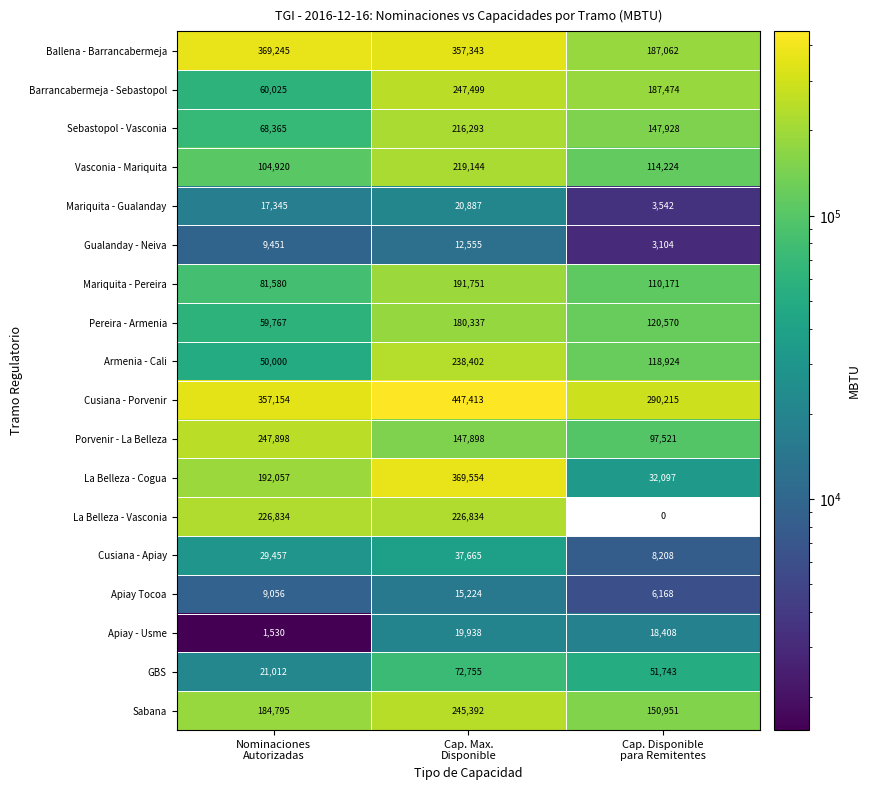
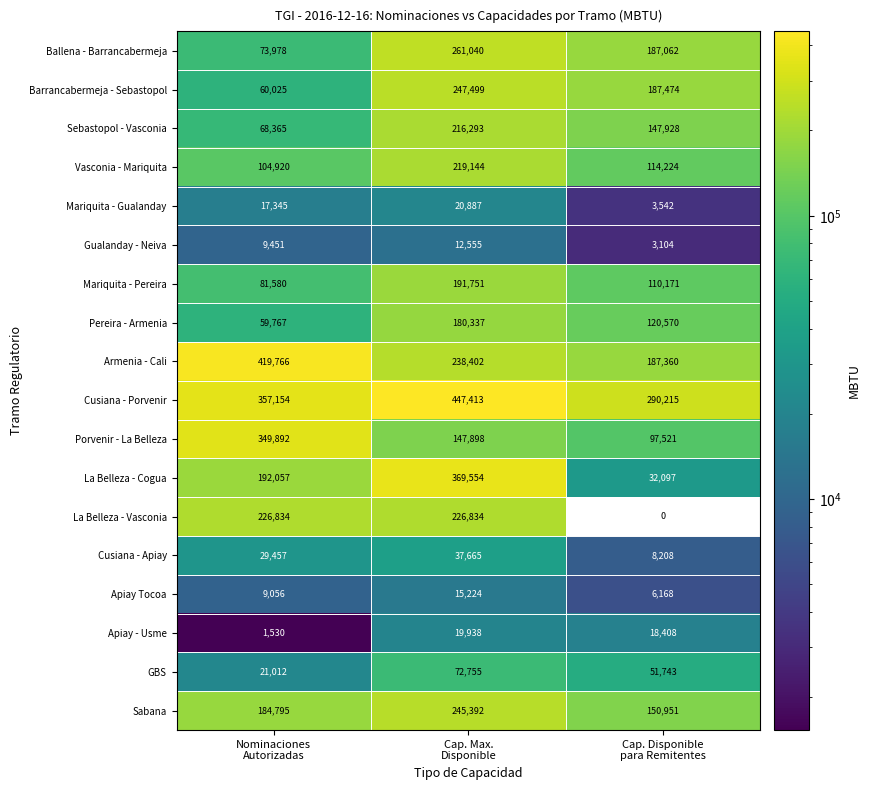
Ballena - Barrancabermeja, Nominaciones Autorizadas: 369,245 -> 73,978
Ballena - Barrancabermeja, Cap. Max. Disponible: 357,343 -> 261,040
Armenia - Cali, Nominaciones Autorizadas: 50,000 -> 419,766
Armenia - Cali, Cap. Disponible para Remitentes: 118,924 -> 187,360
Porvenir - La Belleza, Nominaciones Autorizadas: 247,898 -> 349,892
